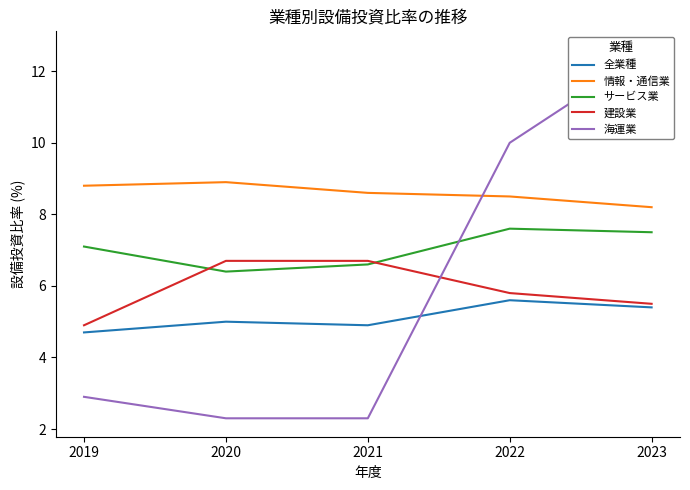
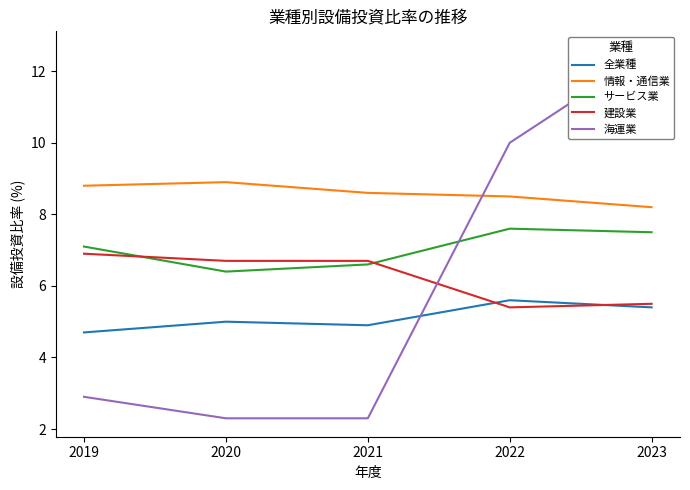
建設業, 2019: 4.9 -> 6.9
建設業, 2022: 5.8 -> 5.4
